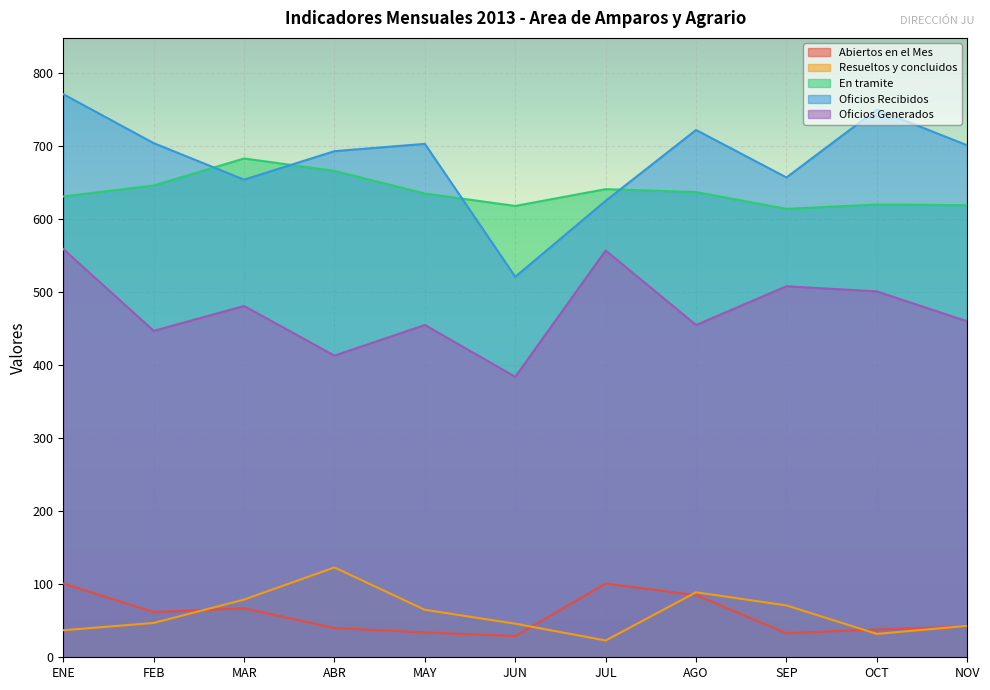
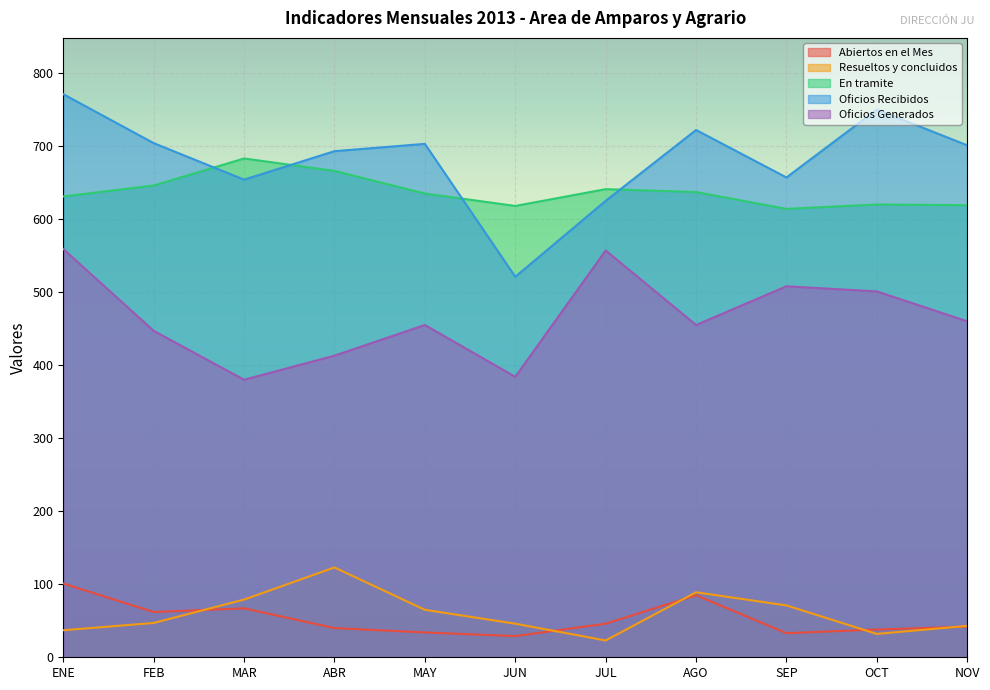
Oficios Generados, MAR: 480 -> 380
Abiertos en el Mes, JUL: 100 -> 50
